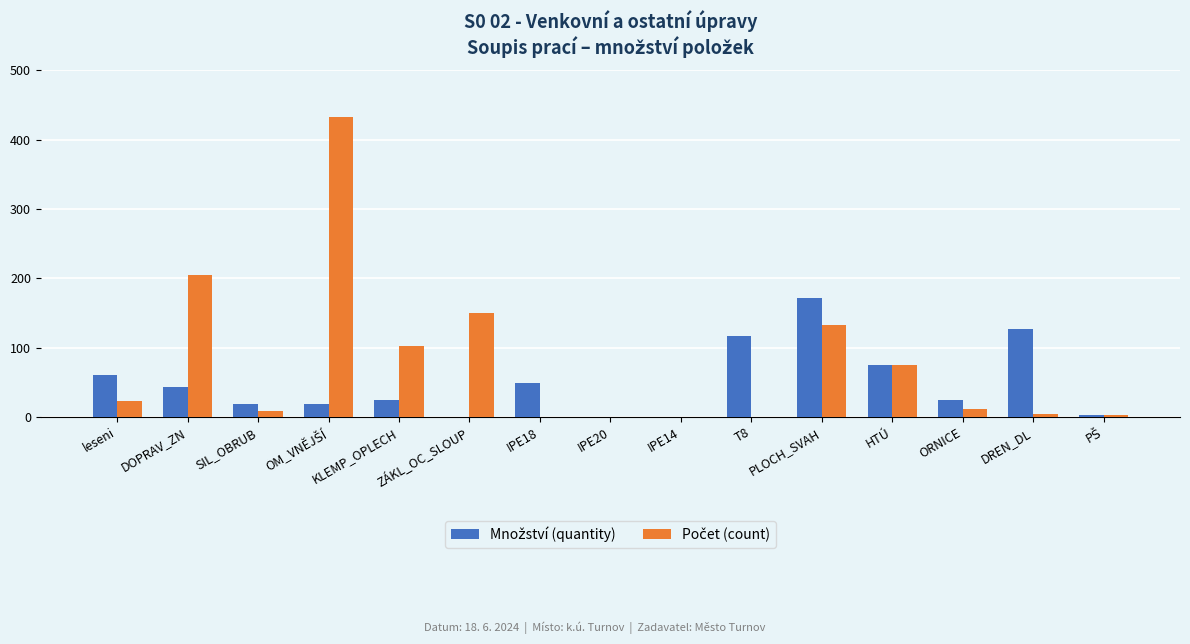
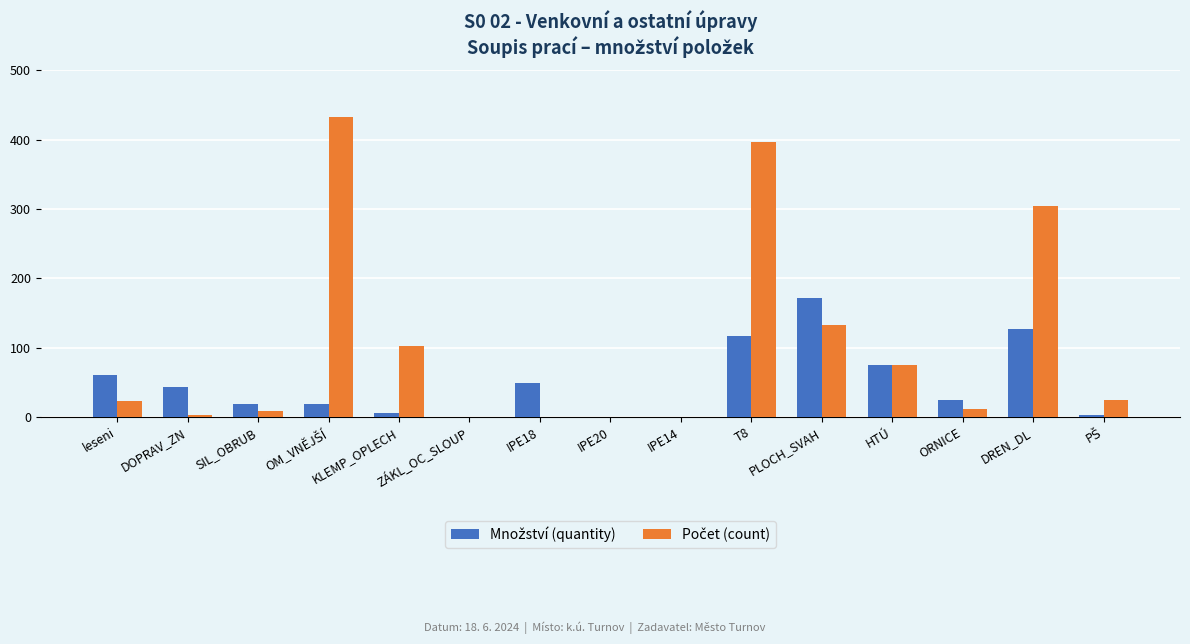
Počet (count), DOPRAV_ZN: 200 -> 0
Množství (quantity), KLEMP_OPLECH: 20 -> 10
Počet (count), ZÁKL_OC_SLOUP: 150 -> 0
Počet (count), T8: 0 -> 400
Počet (count), DREN_DL: 0 -> 300
Počet (count), PŠ: 0 -> 30
